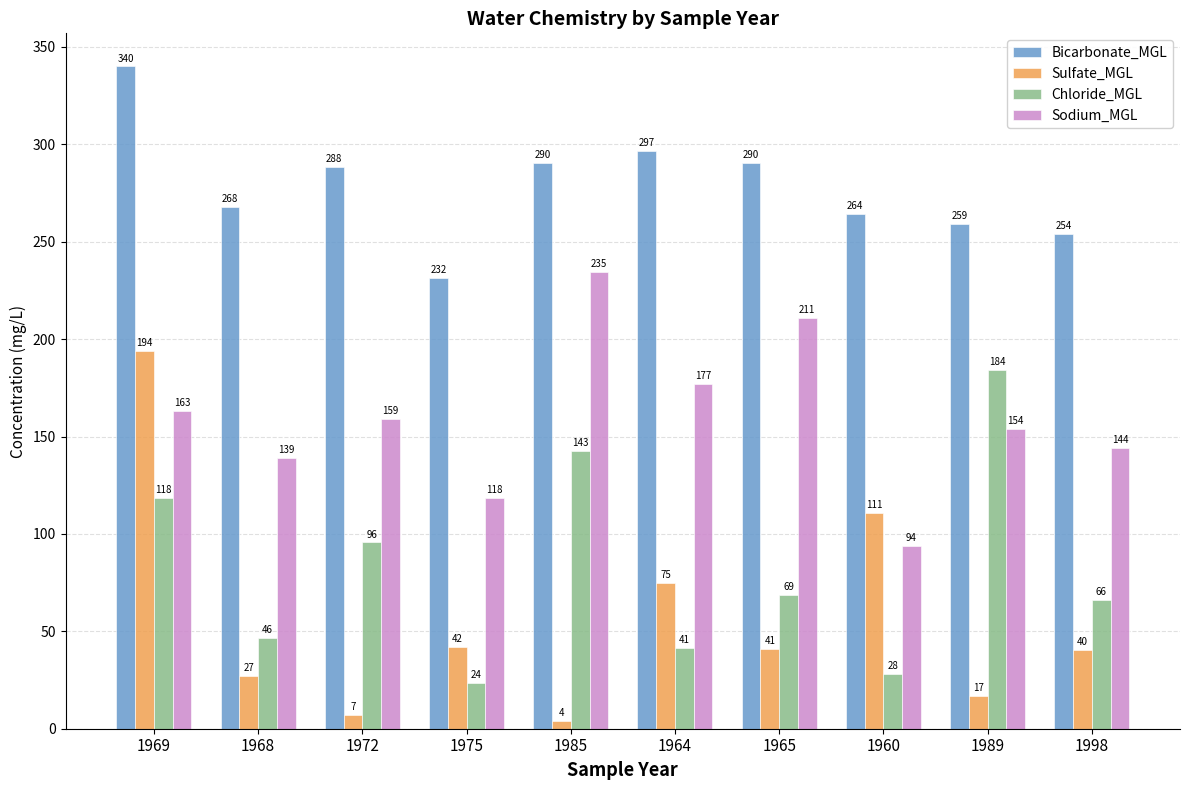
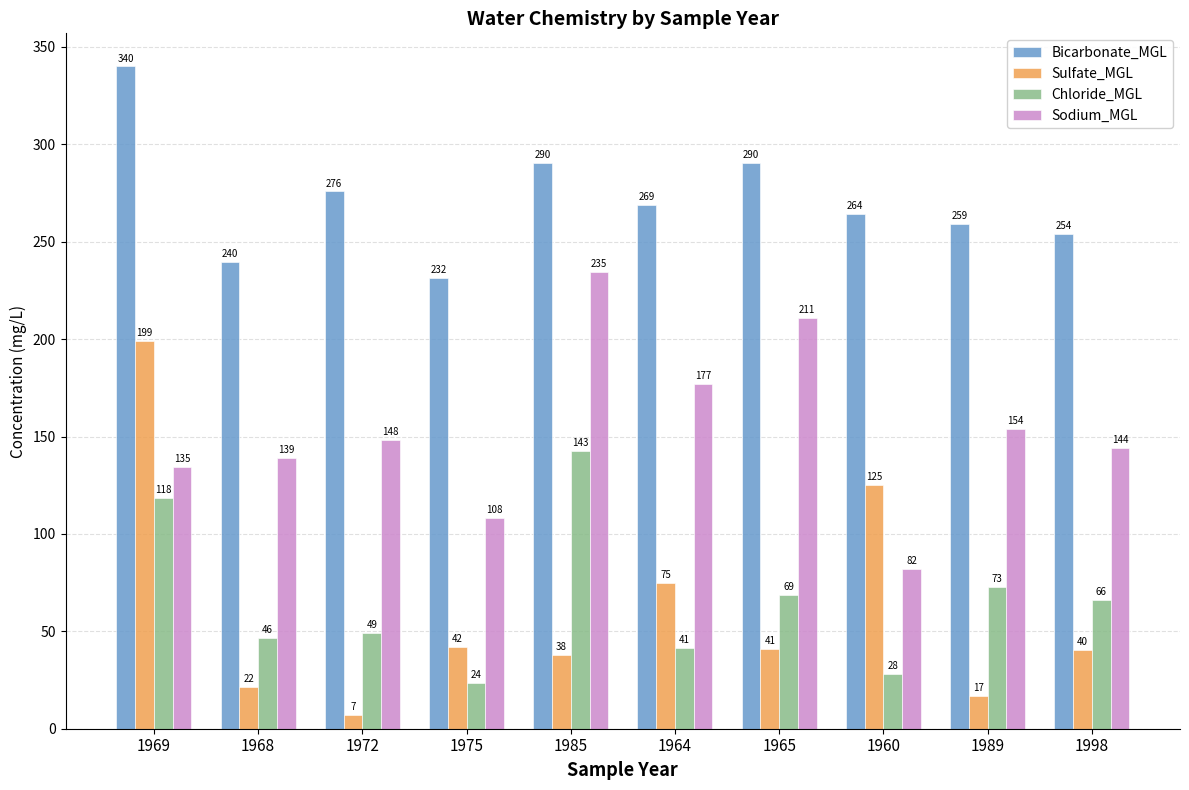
Sulfate_MGL, 1969: 194 -> 199
Sodium_MGL, 1969: 163 -> 135
Bicarbonate_MGL, 1968: 268 -> 240
Sulfate_MGL, 1968: 27 -> 22
Bicarbonate_MGL, 1972: 288 -> 276
Chloride_MGL, 1972: 96 -> 49
Sodium_MGL, 1972: 159 -> 148
Sodium_MGL, 1975: 118 -> 108
Sulfate_MGL, 1985: 4 -> 38
Bicarbonate_MGL, 1964: 297 -> 269
Sulfate_MGL, 1960: 111 -> 125
Sodium_MGL, 1960: 94 -> 82
Chloride_MGL, 1989: 184 -> 73
